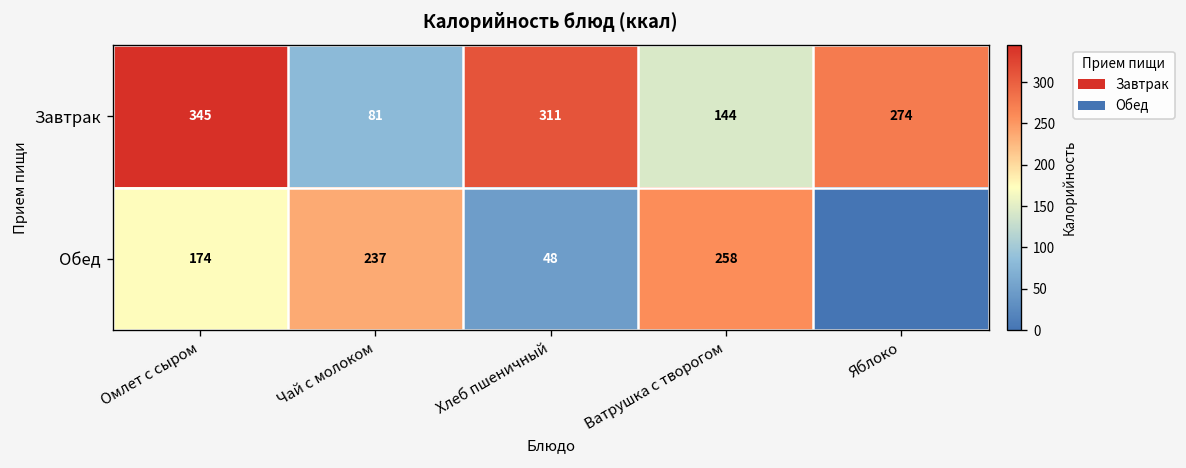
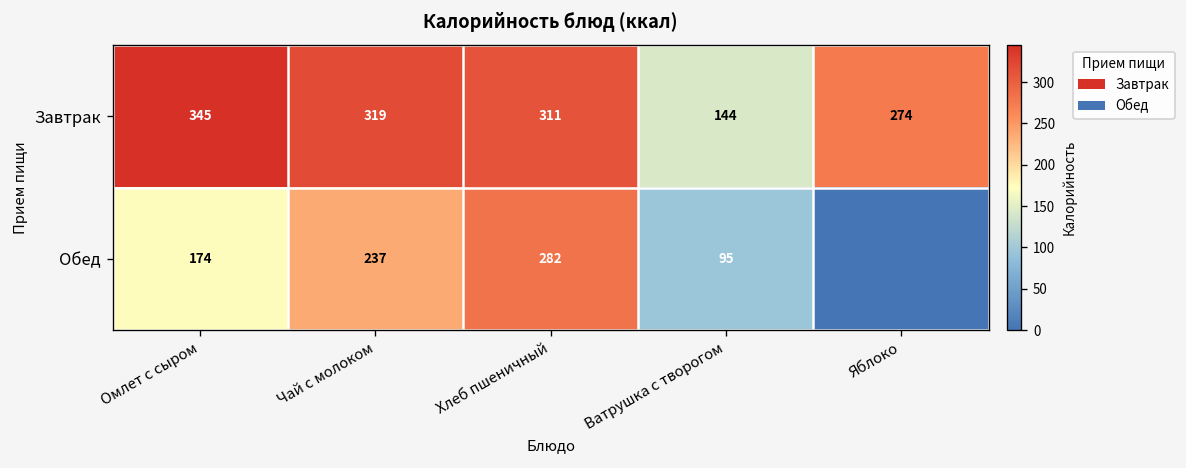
Завтрак, Чай с молоком: 81 -> 319
Обед, Хлеб пшеничный: 48 -> 282
Обед, Ватрушка с творогом: 258 -> 95
